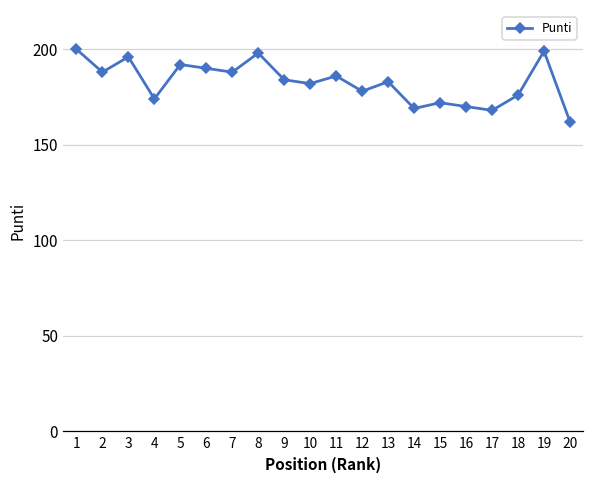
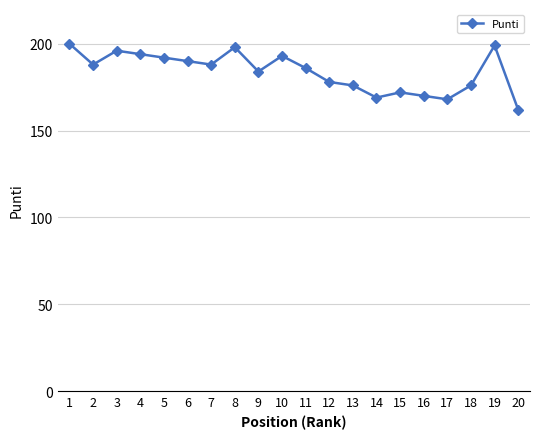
4: 174 -> 194
10: 182 -> 193
13: 183 -> 176
